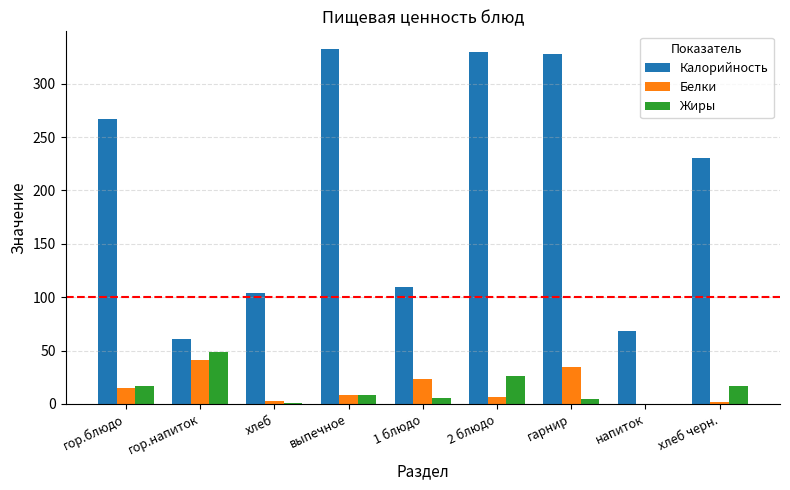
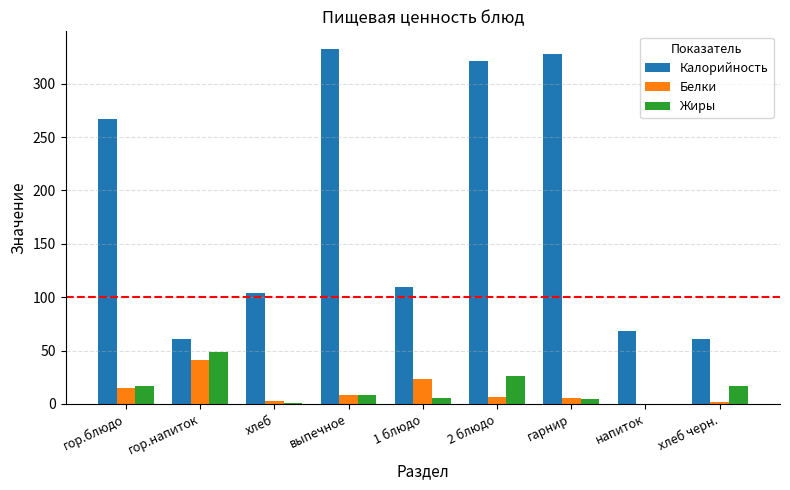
Калорийность, 2 блюдо: 330 -> 321
Белки, гарнир: 35 -> 5
Калорийность, хлеб черн.: 231 -> 61
